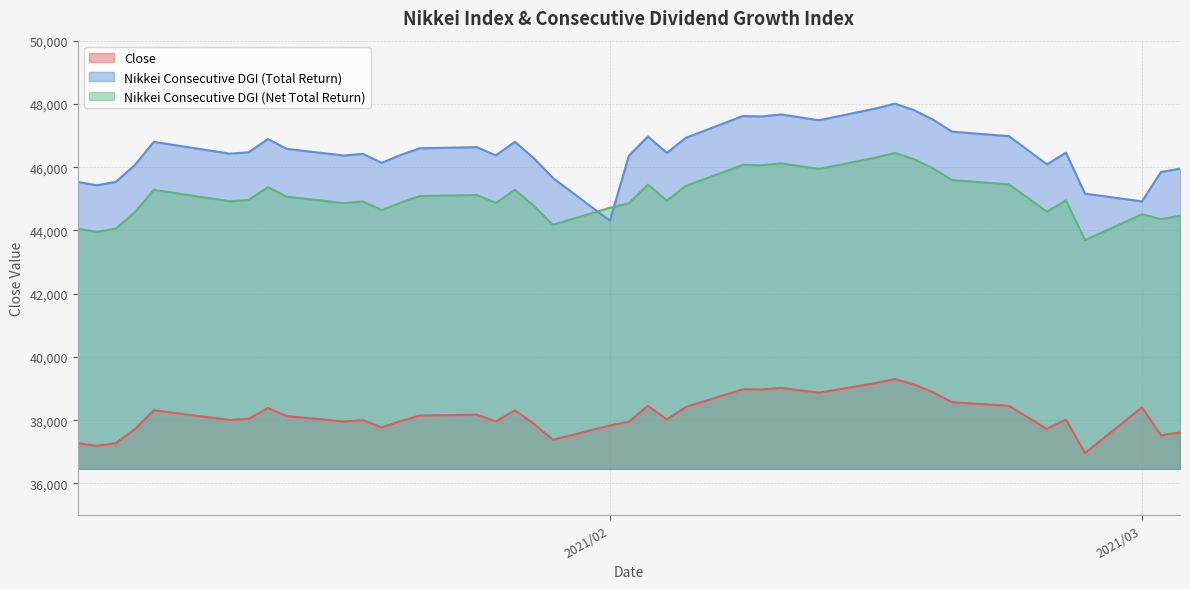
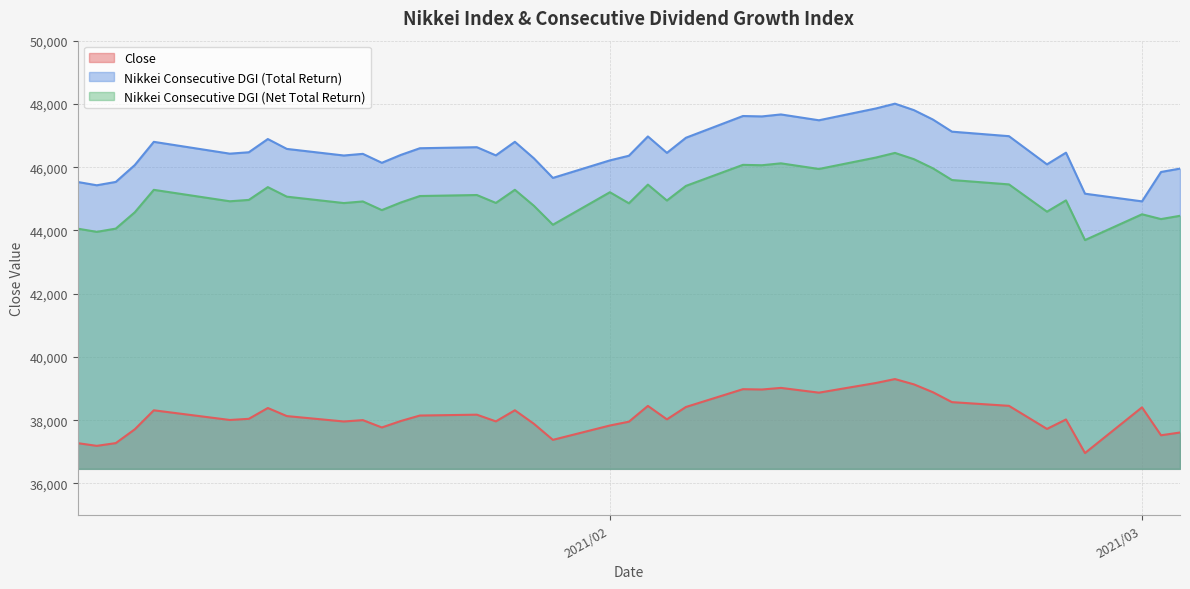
Nikkei Consecutive DGI (Total Return), 2021/02: 44,300 -> 46,200
Nikkei Consecutive DGI (Net Total Return), 2021/02: 44,700 -> 45,200
